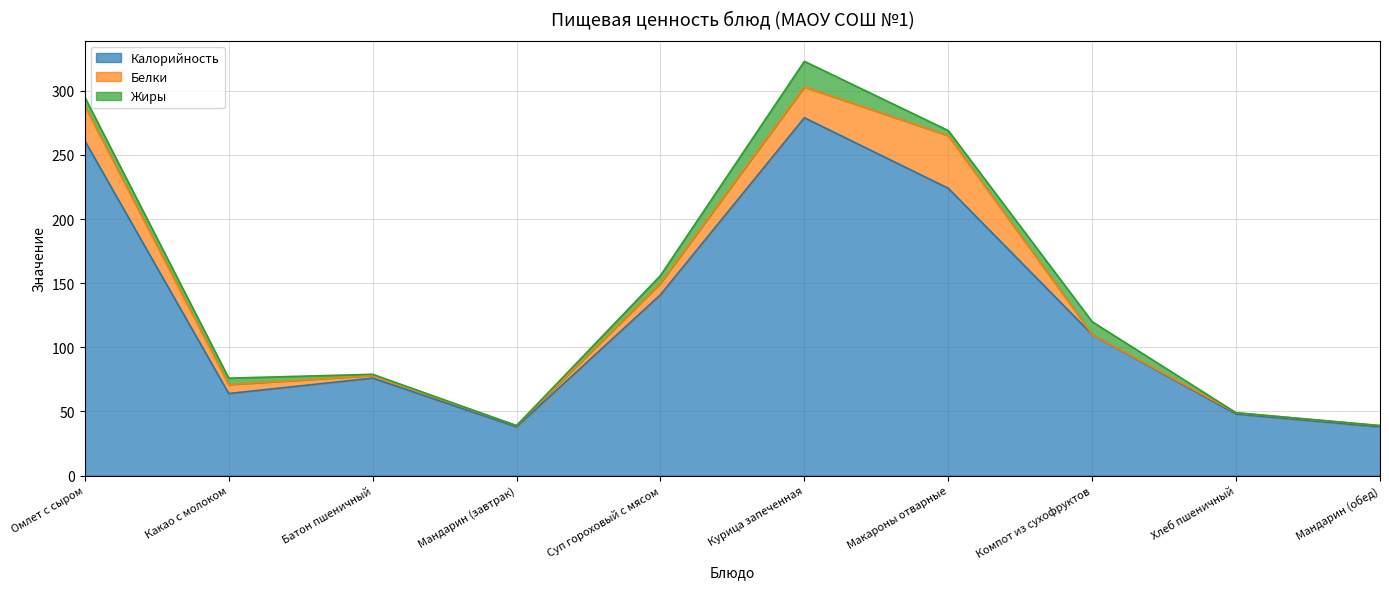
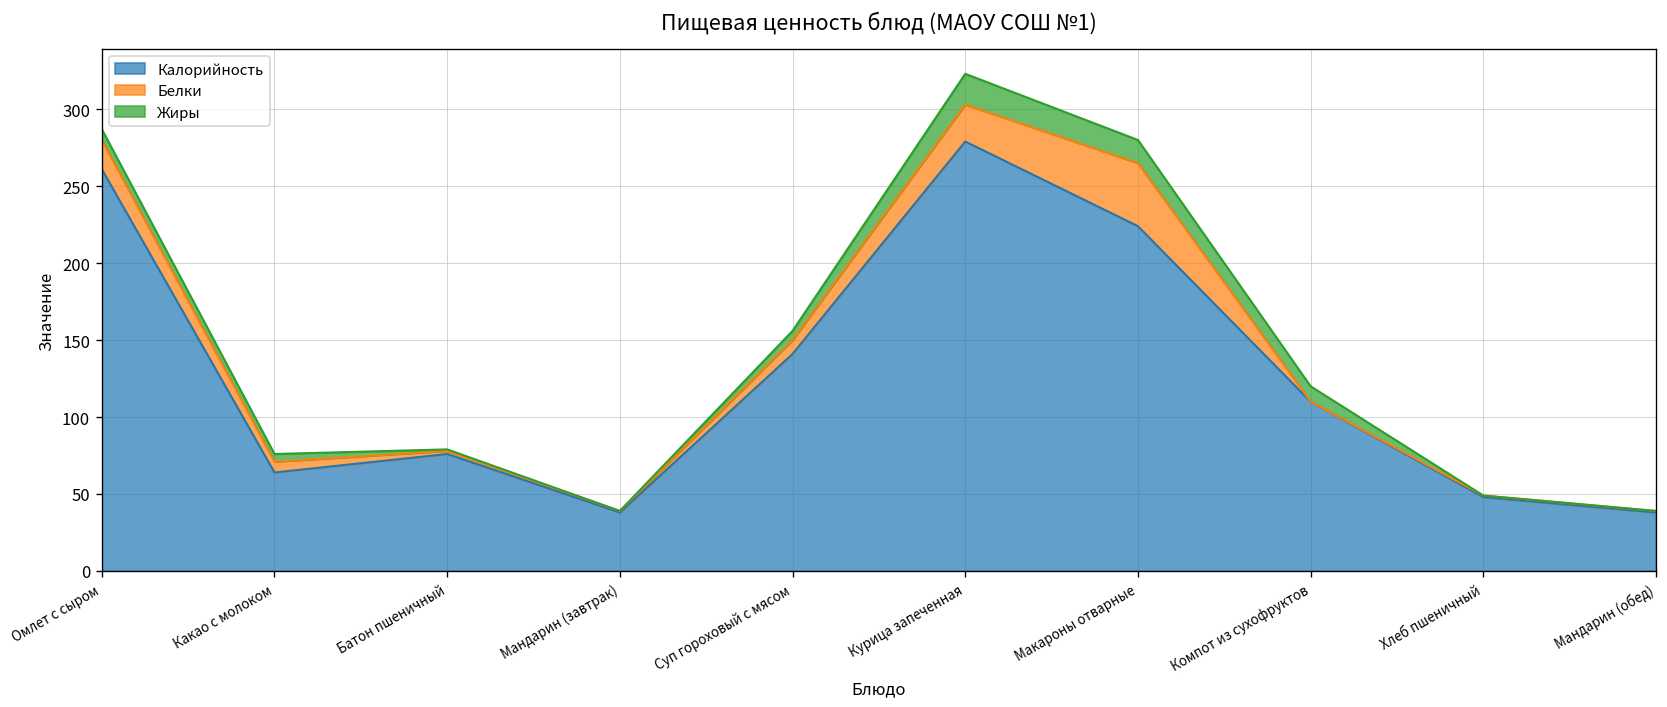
Белки, Омлет с сыром: 27 -> 19
Жиры, Макароны отварные: 4 -> 15
